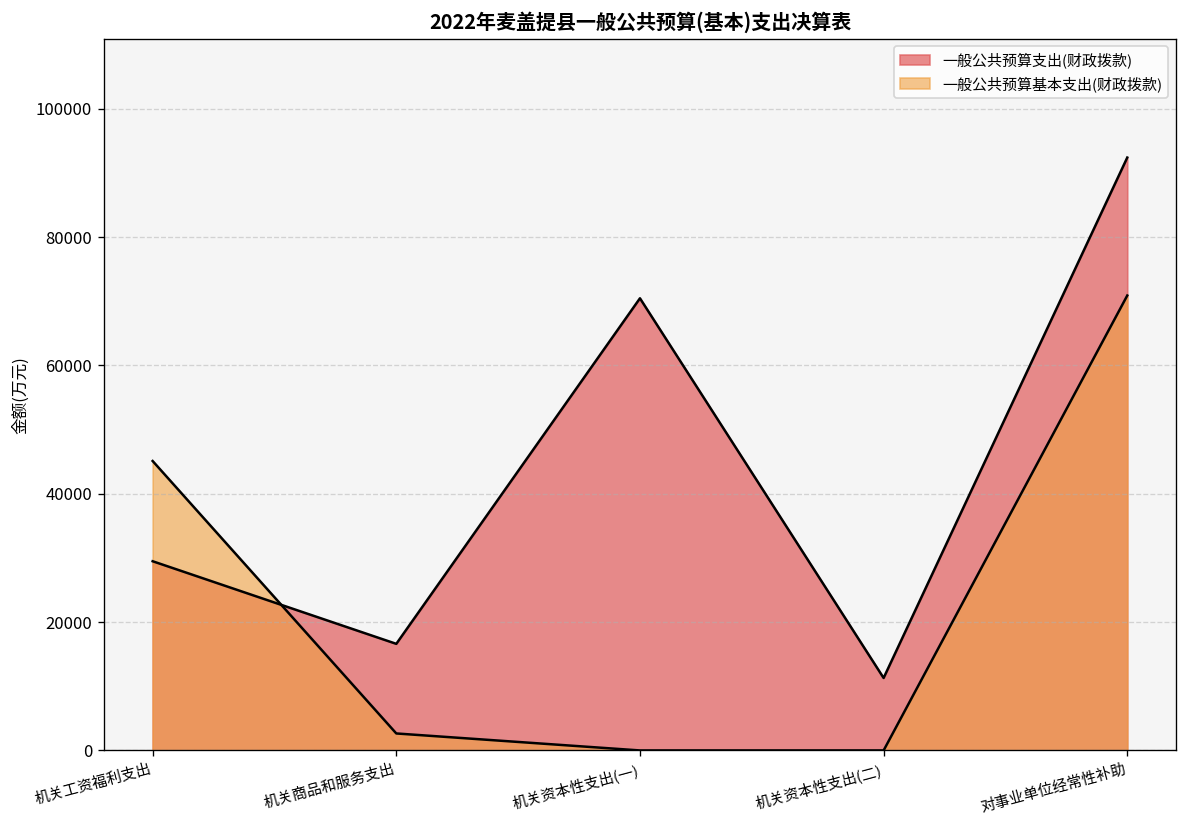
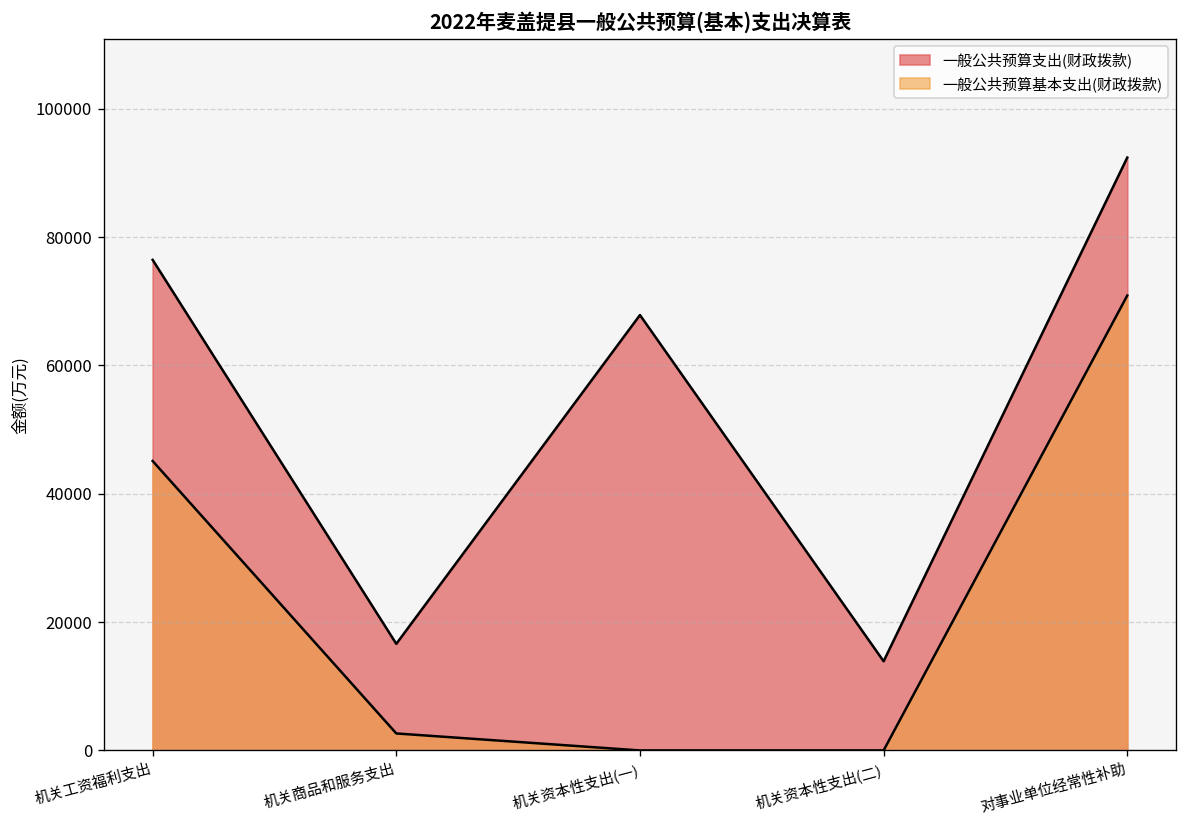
一般公共预算支出(财政拨款), 机关工资福利支出: 29000 -> 76000
一般公共预算支出(财政拨款), 机关资本性支出(一): 70000 -> 68000
一般公共预算支出(财政拨款), 机关资本性支出(二): 11000 -> 14000
